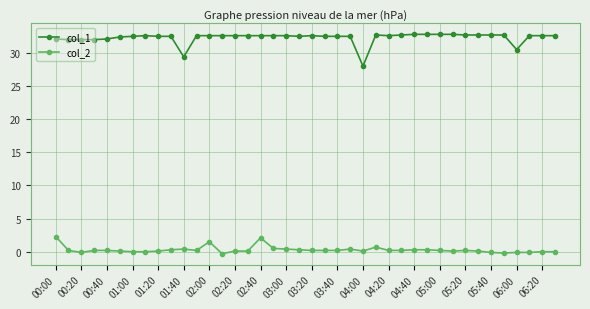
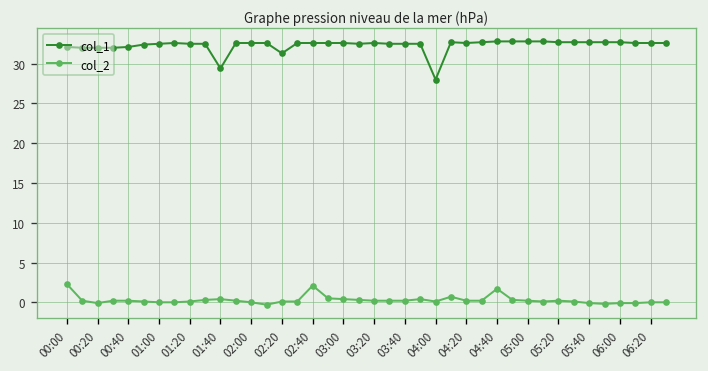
col_2, 02:00: 2 -> 0
col_1, 02:20: 33 -> 31
col_2, 04:40: 0 -> 2
col_1, 06:00: 31 -> 33
